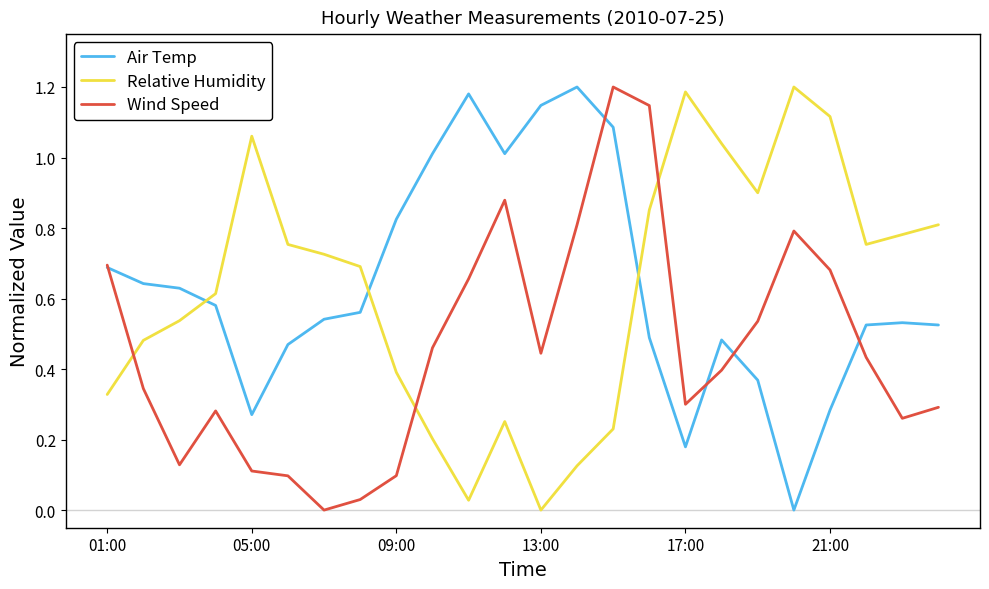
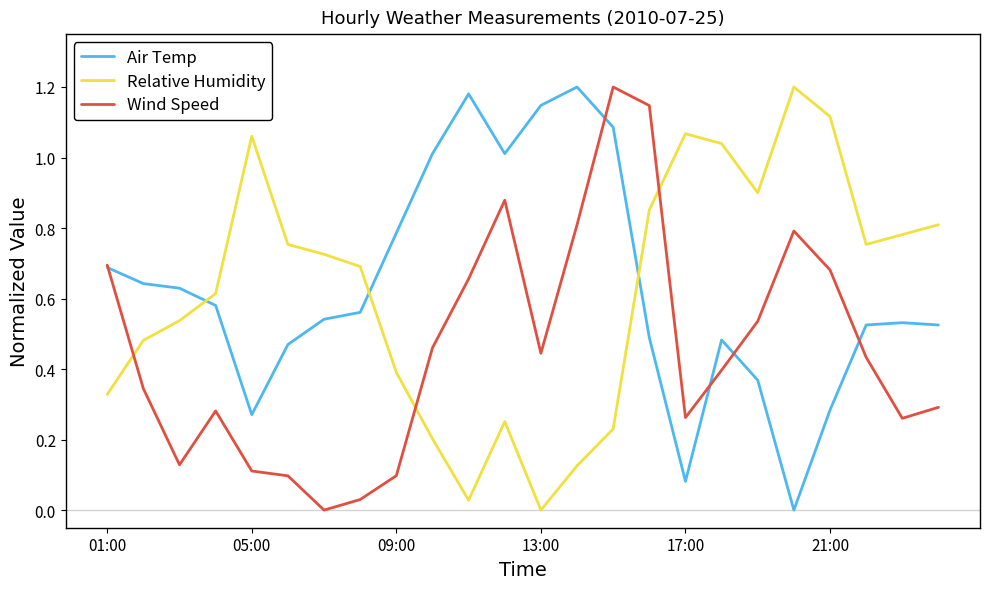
Air Temp, 09:00: 0.82 -> 0.79
Air Temp, 17:00: 0.18 -> 0.08
Relative Humidity, 17:00: 1.19 -> 1.07
Wind Speed, 17:00: 0.30 -> 0.26
